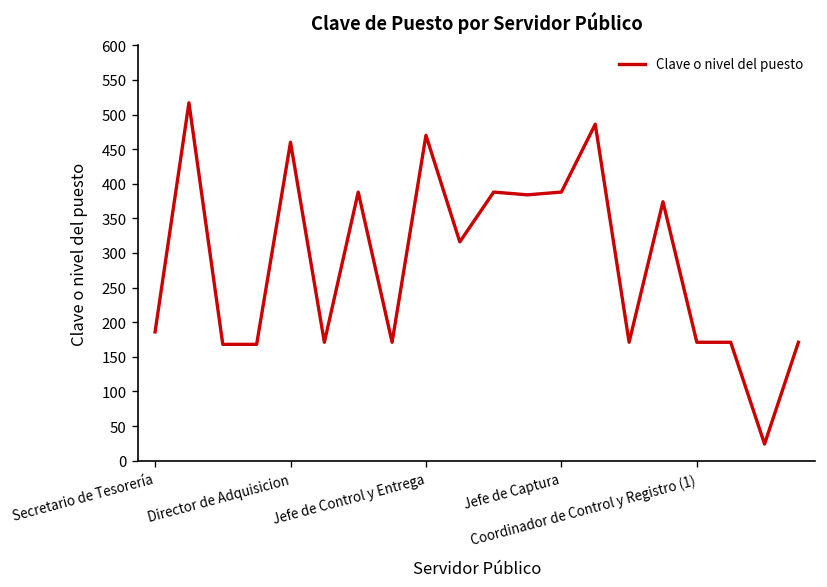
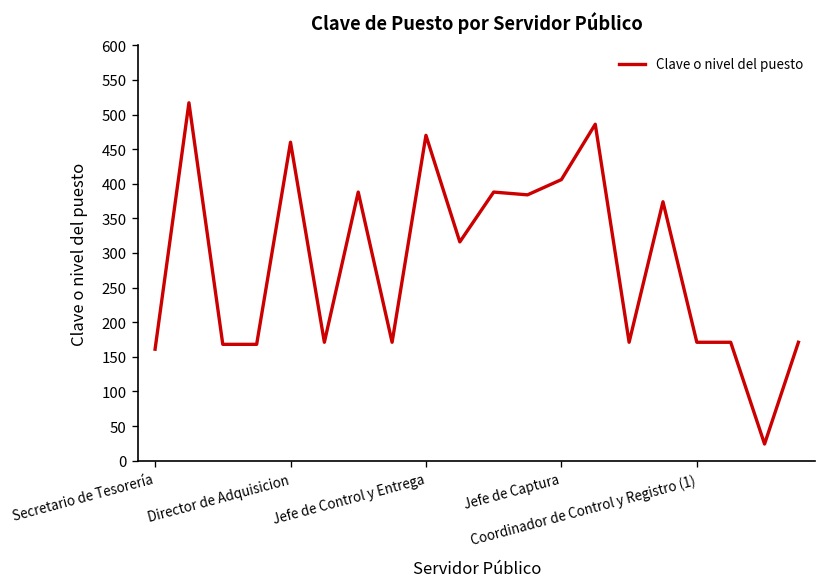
Secretario de Tesorería: 190 -> 160
Jefe de Captura: 390 -> 410
